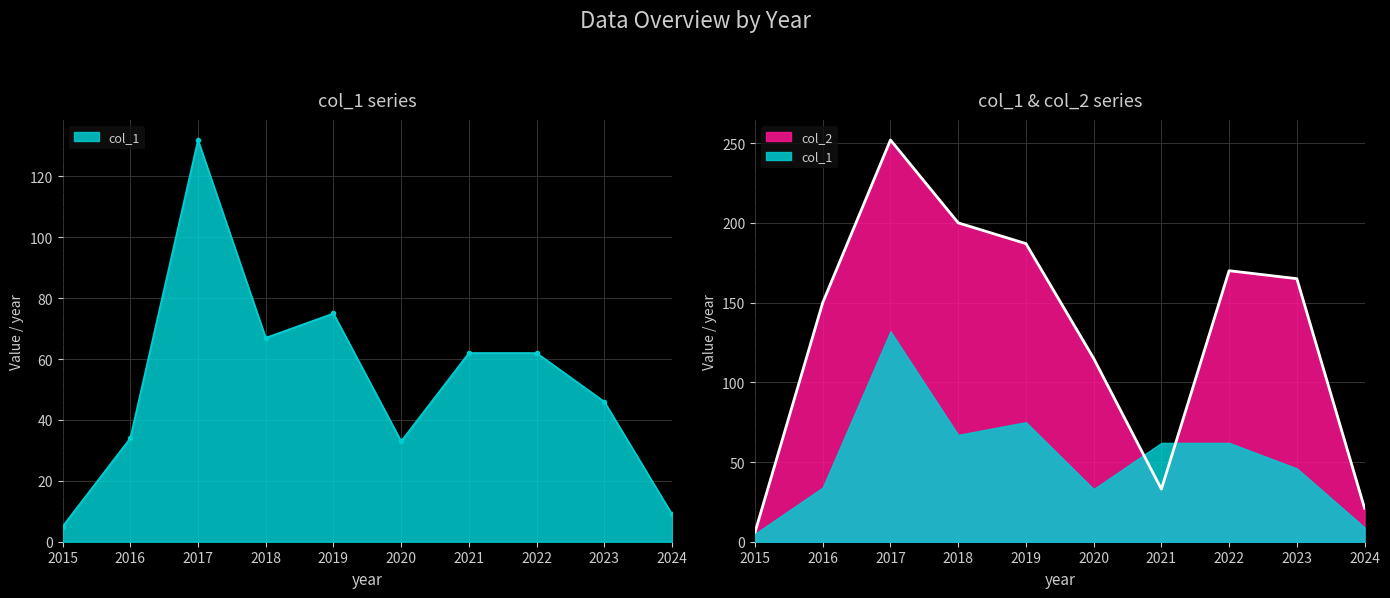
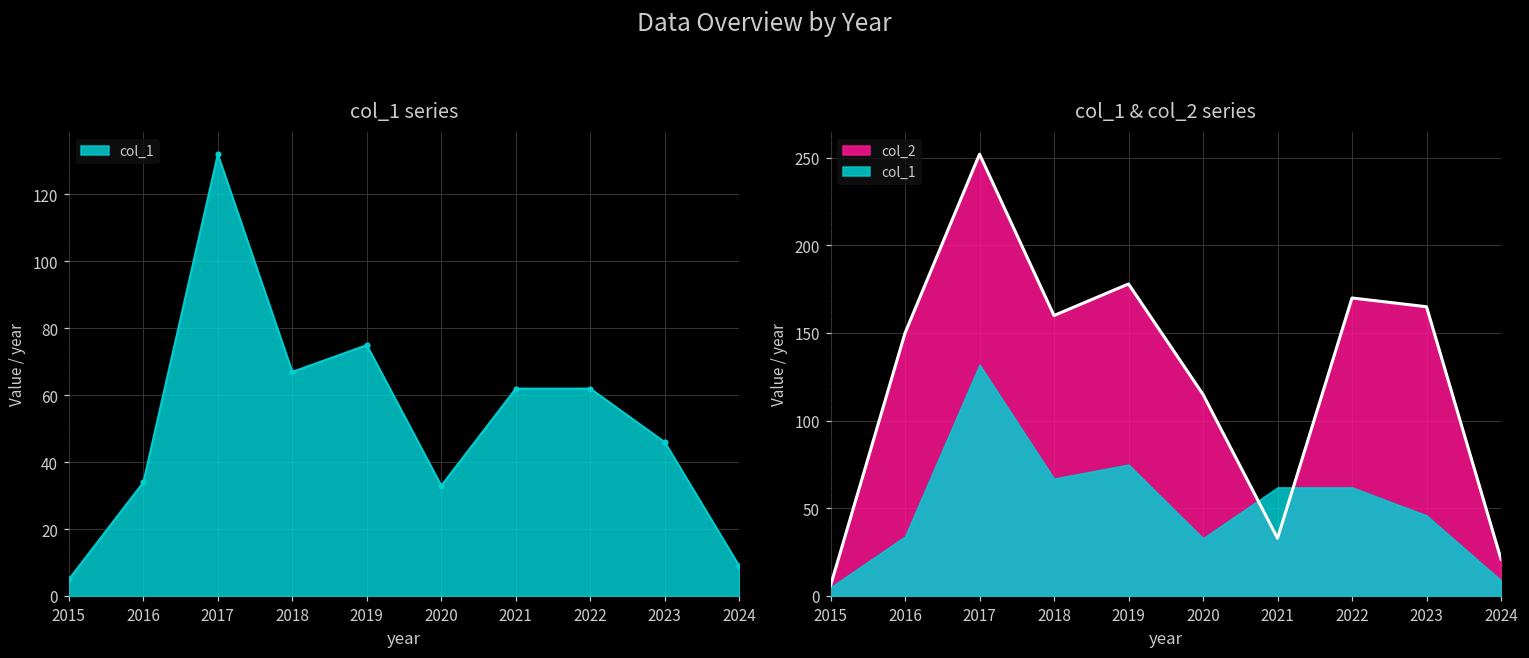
col_1 & col_2 series, col_2, 2018: 200 -> 160
col_1 & col_2 series, col_2, 2019: 187 -> 178
